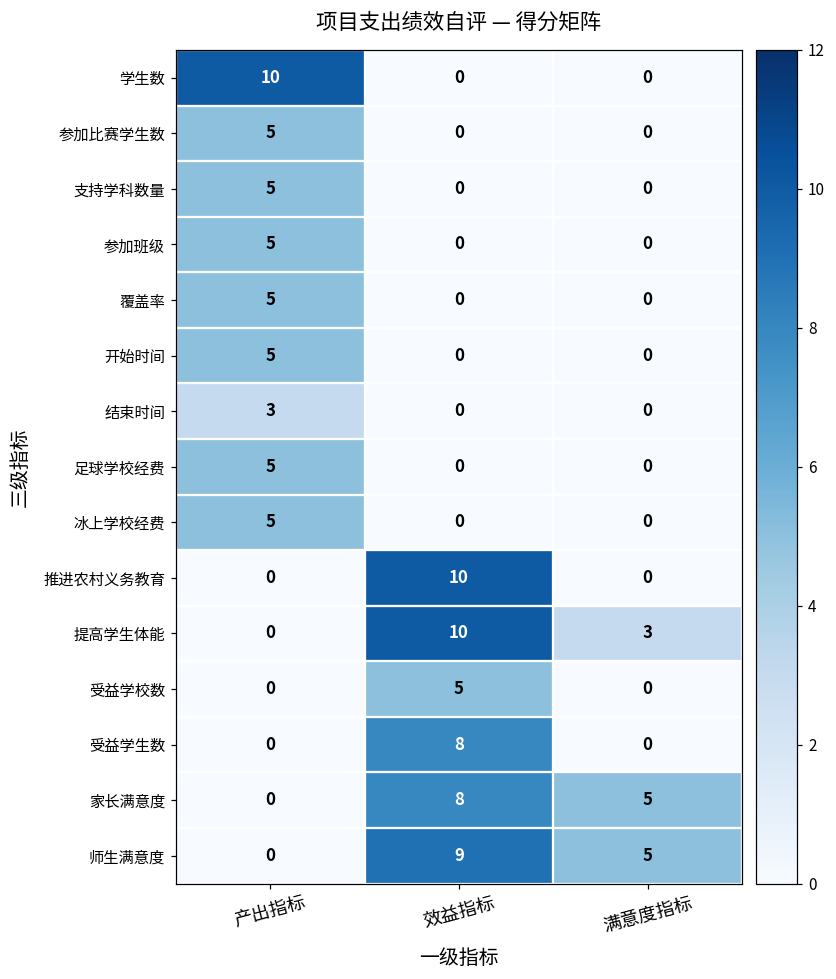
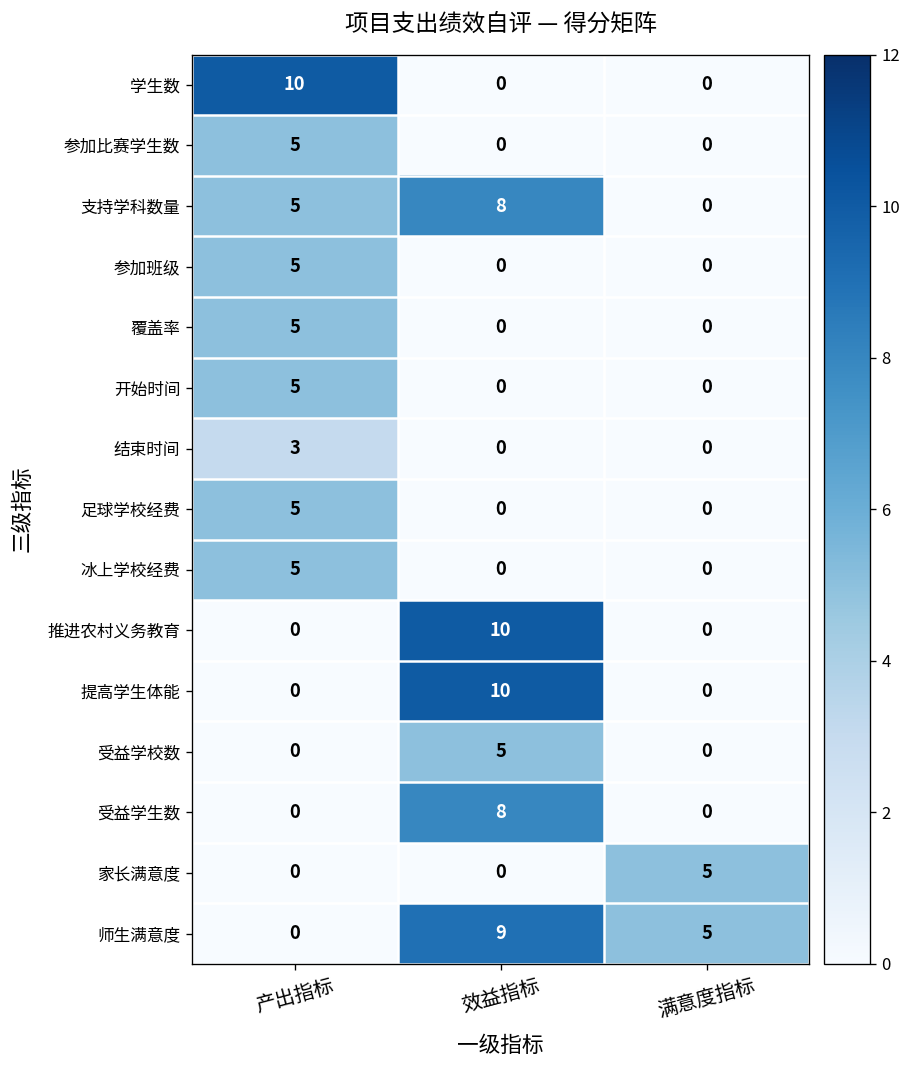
支持学科数量, 效益指标: 0 -> 8
提高学生体能, 满意度指标: 3 -> 0
家长满意度, 效益指标: 8 -> 0
